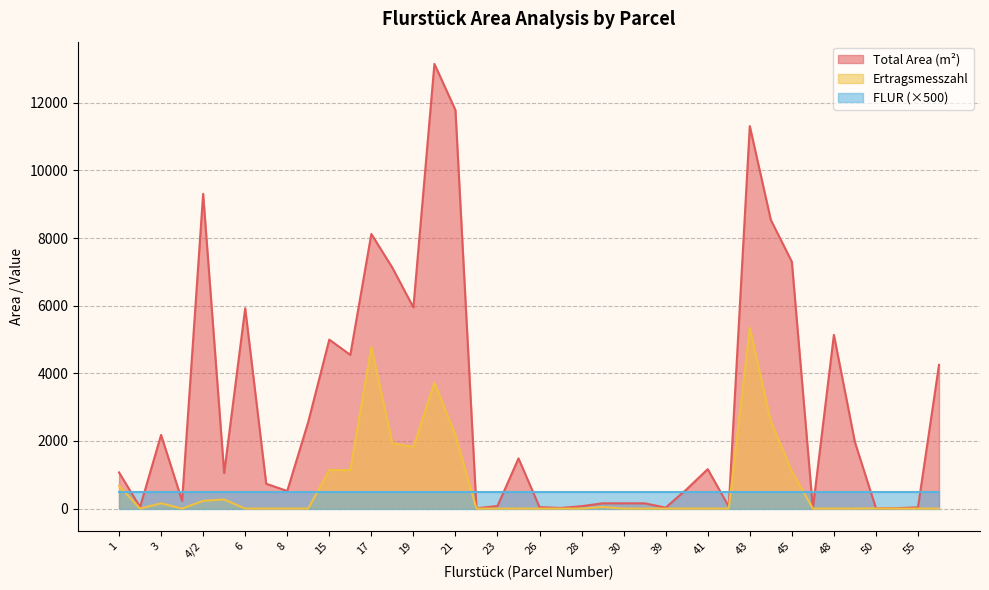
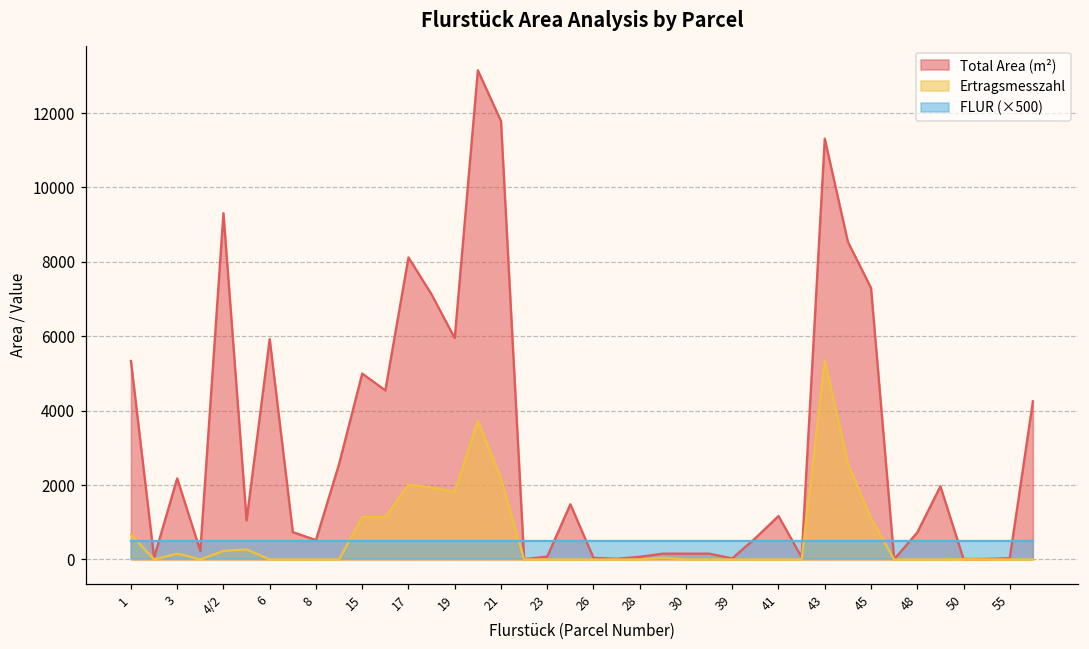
Total Area (m²), 1: 1100 -> 5300
Ertragsmesszahl, 17: 4800 -> 2000
Total Area (m²), 48: 5100 -> 700
